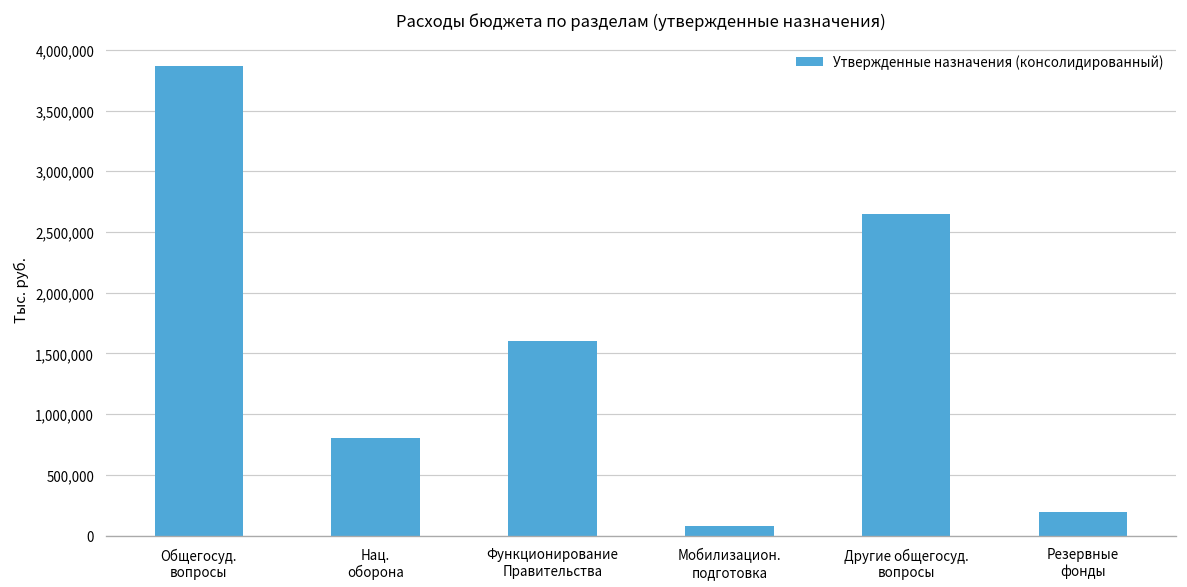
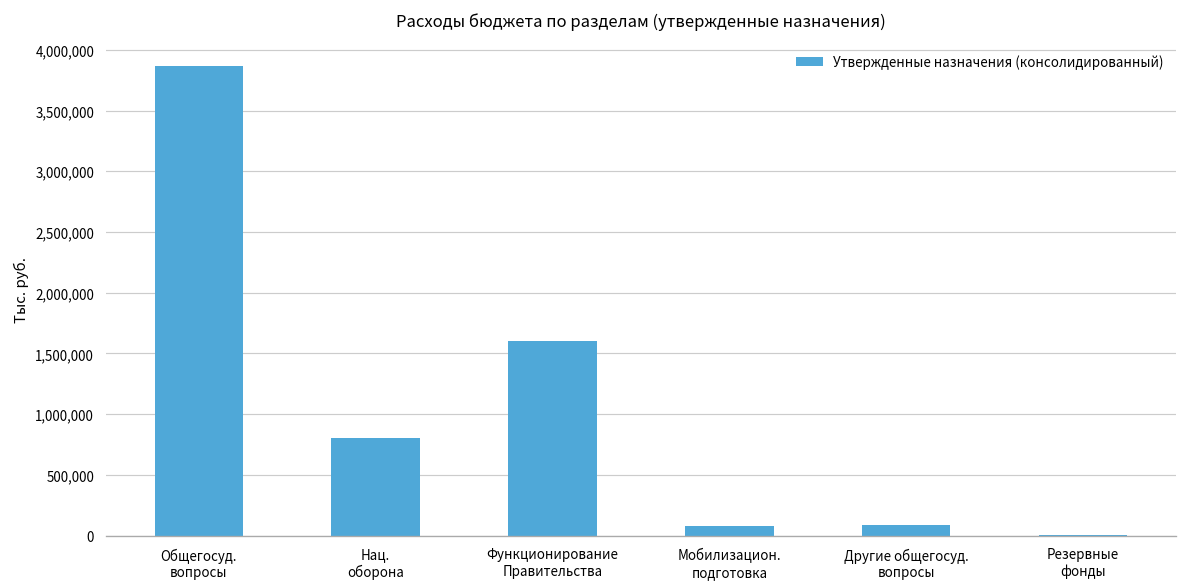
Другие общегосуд. вопросы: 2,650,000 -> 80,000
Резервные фонды: 200,000 -> 10,000
